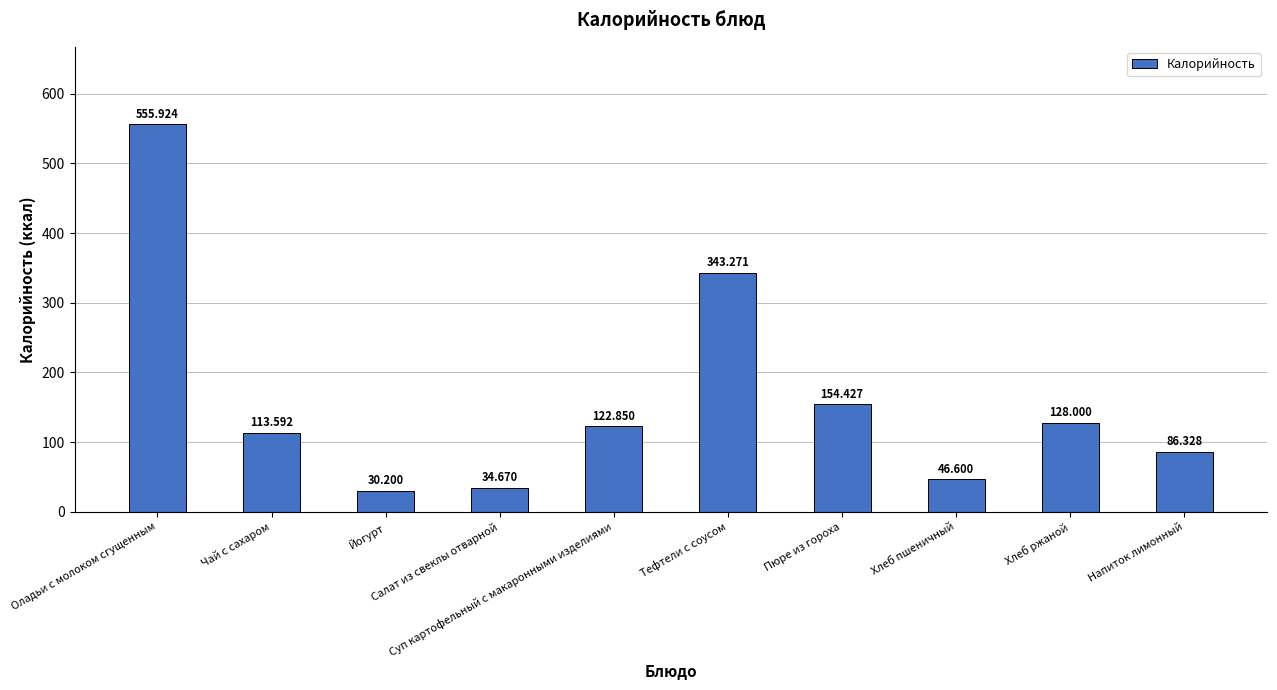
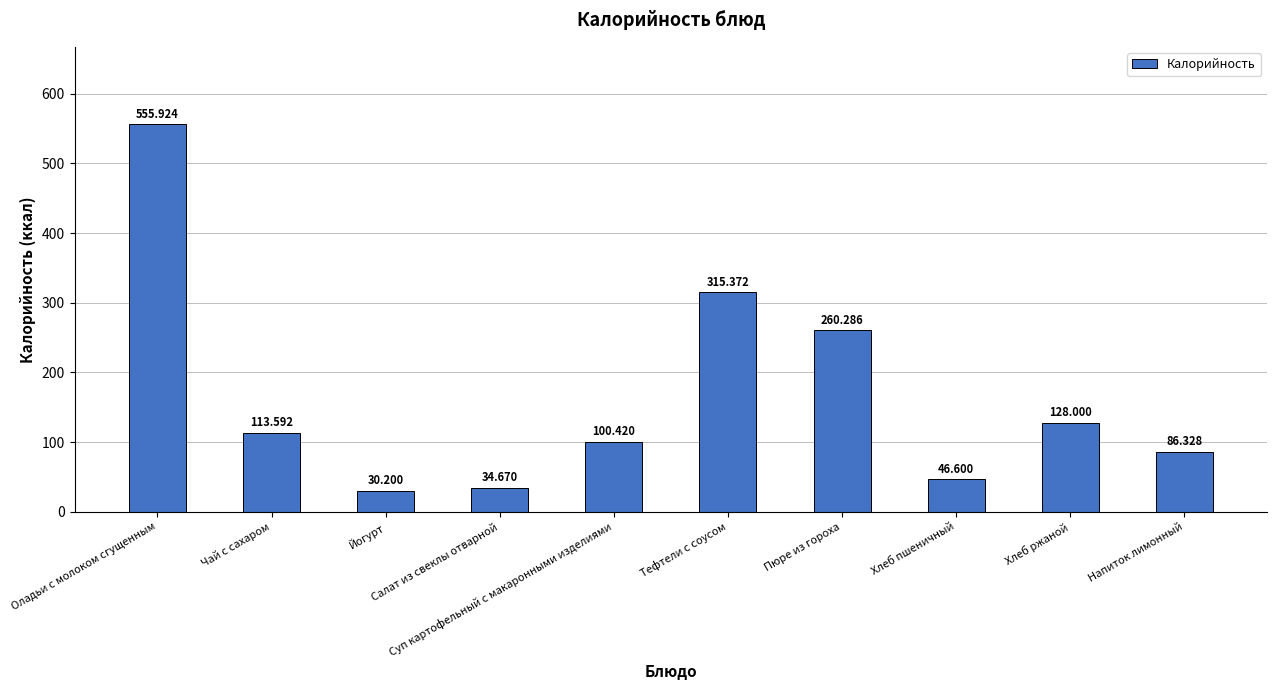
Суп картофельный с макаронными изделиями: 122.850 -> 100.420
Тефтели с соусом: 343.271 -> 315.372
Пюре из гороха: 154.427 -> 260.286
